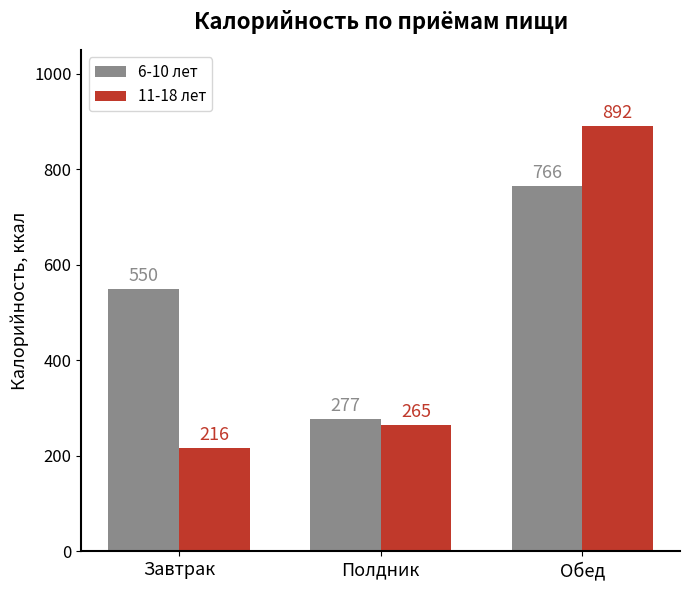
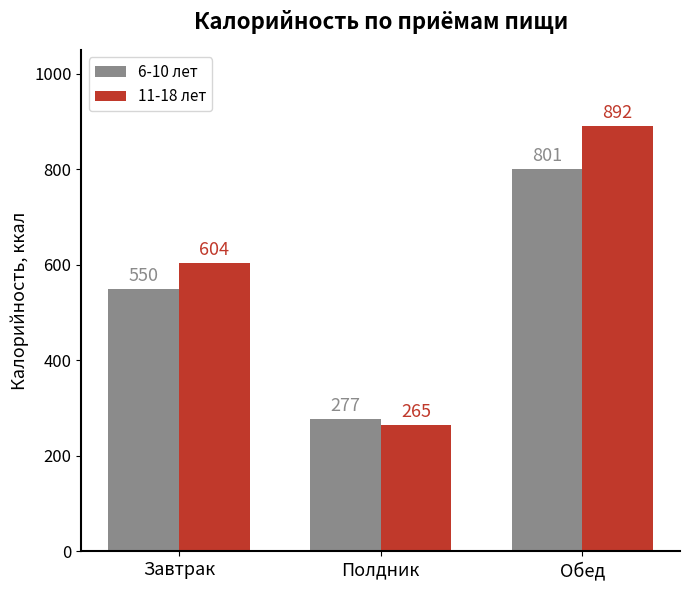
11-18 лет, Завтрак: 216 -> 604
6-10 лет, Обед: 766 -> 801
